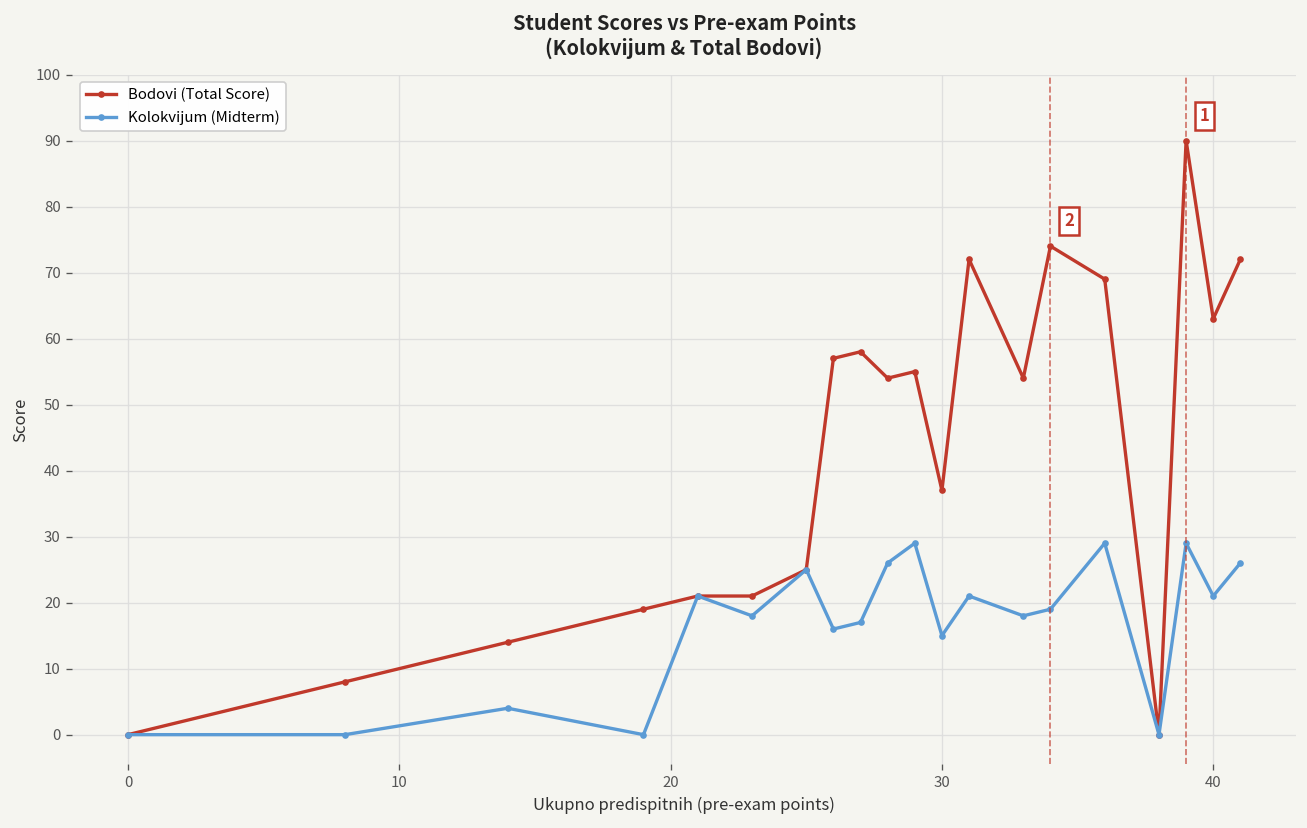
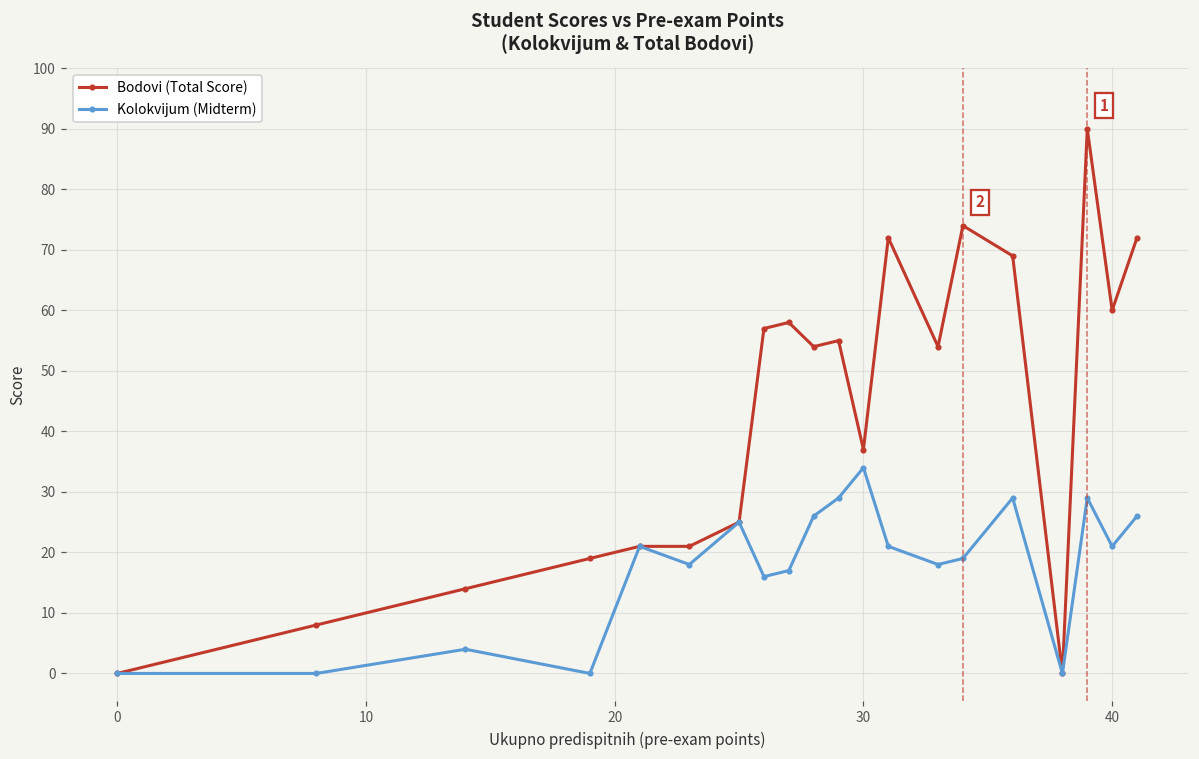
Kolokvijum (Midterm), 30: 15 -> 34
Bodovi (Total Score), 40: 63 -> 60
